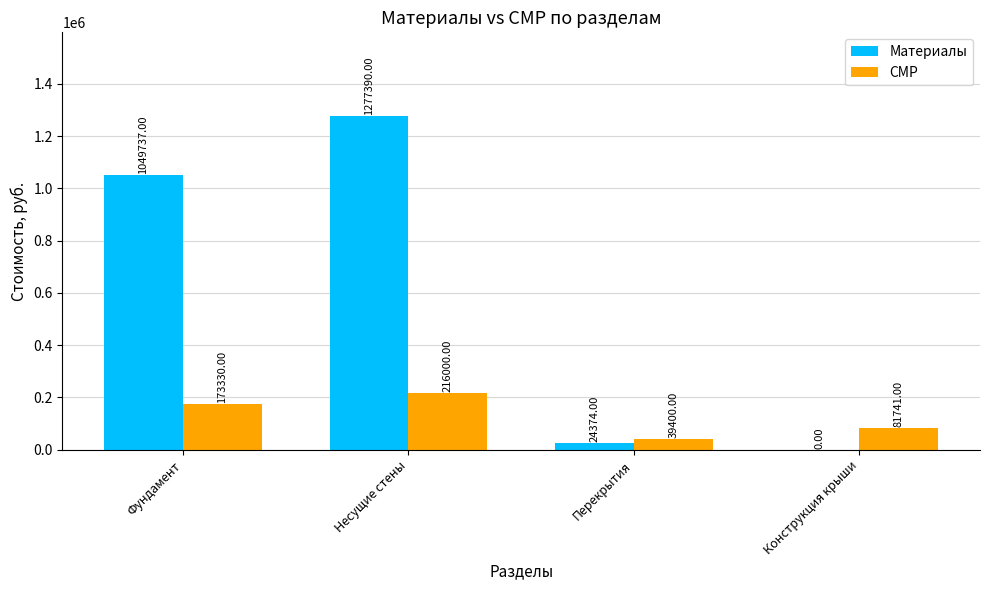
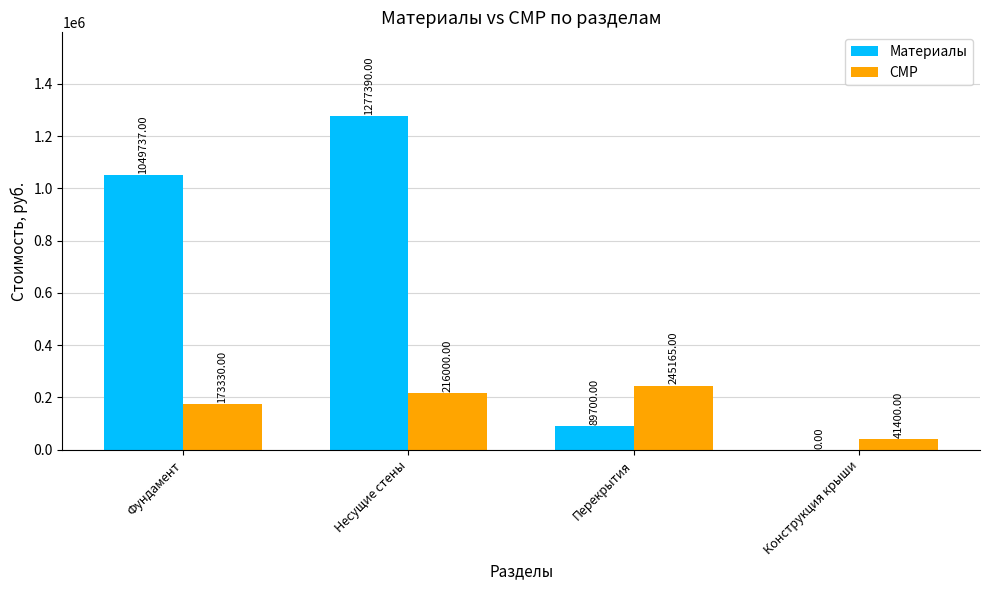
Материалы, Перекрытия: 24374.00 -> 89700.00
СМР, Перекрытия: 39400.00 -> 245165.00
СМР, Конструкция крыши: 81741.00 -> 41400.00
